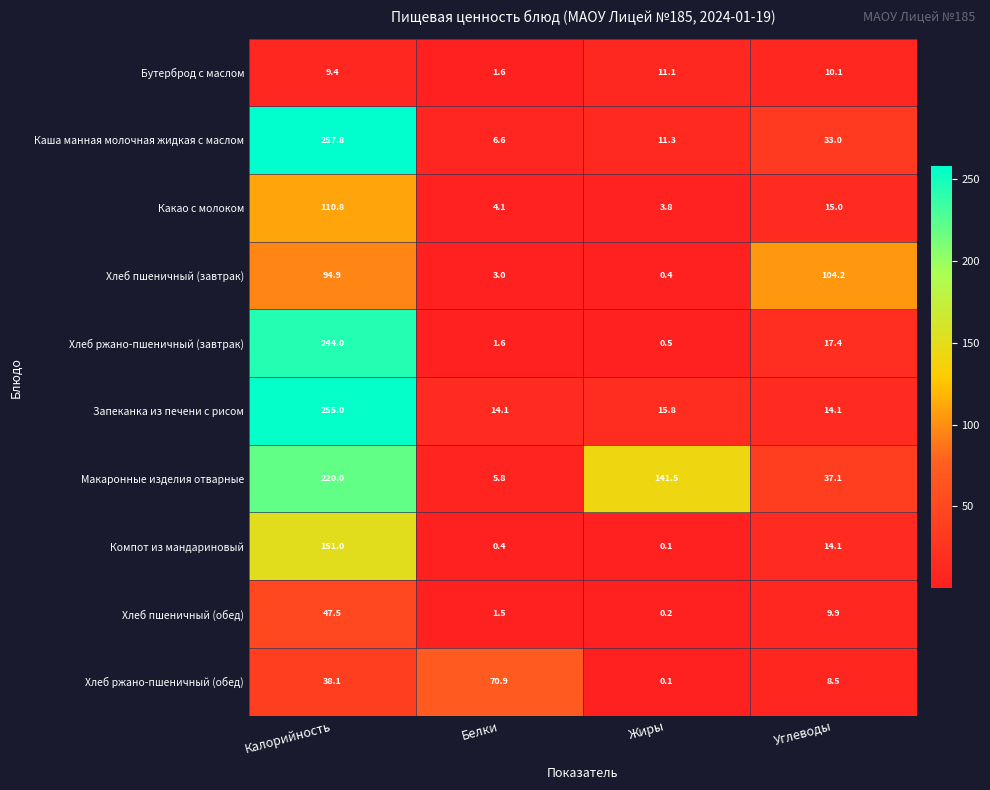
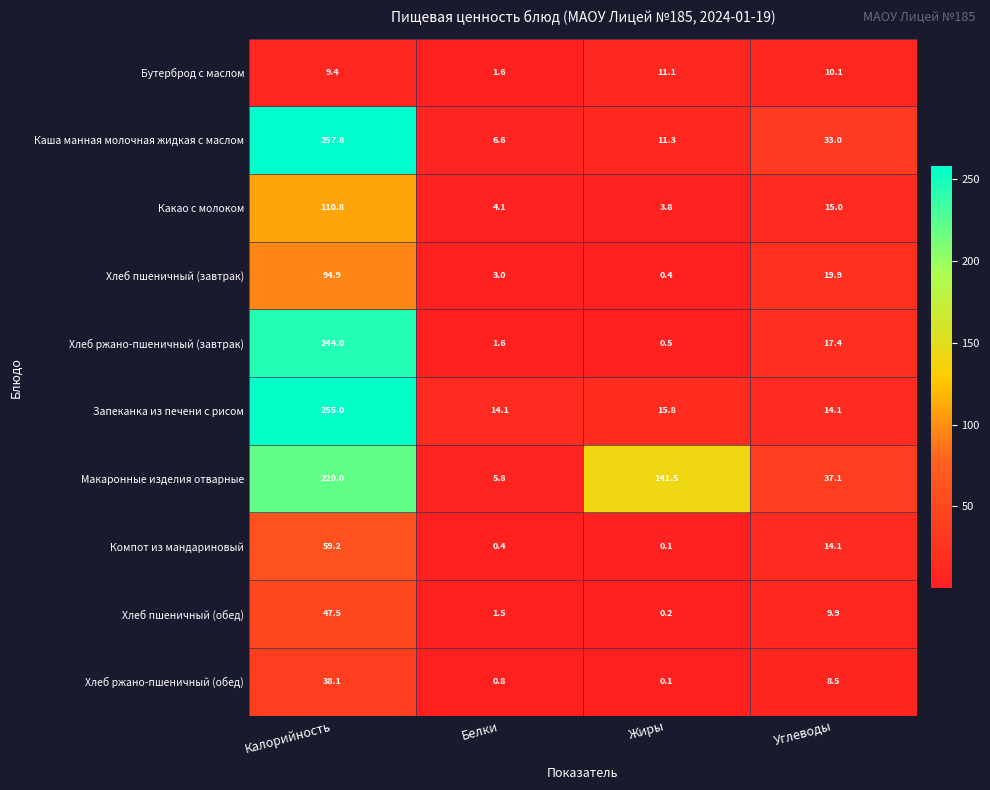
Хлеб пшеничный (завтрак), Углеводы: 104.2 -> 19.9
Компот из мандариновый, Калорийность: 151.0 -> 59.2
Хлеб ржано-пшеничный (обед), Белки: 70.9 -> 0.8
